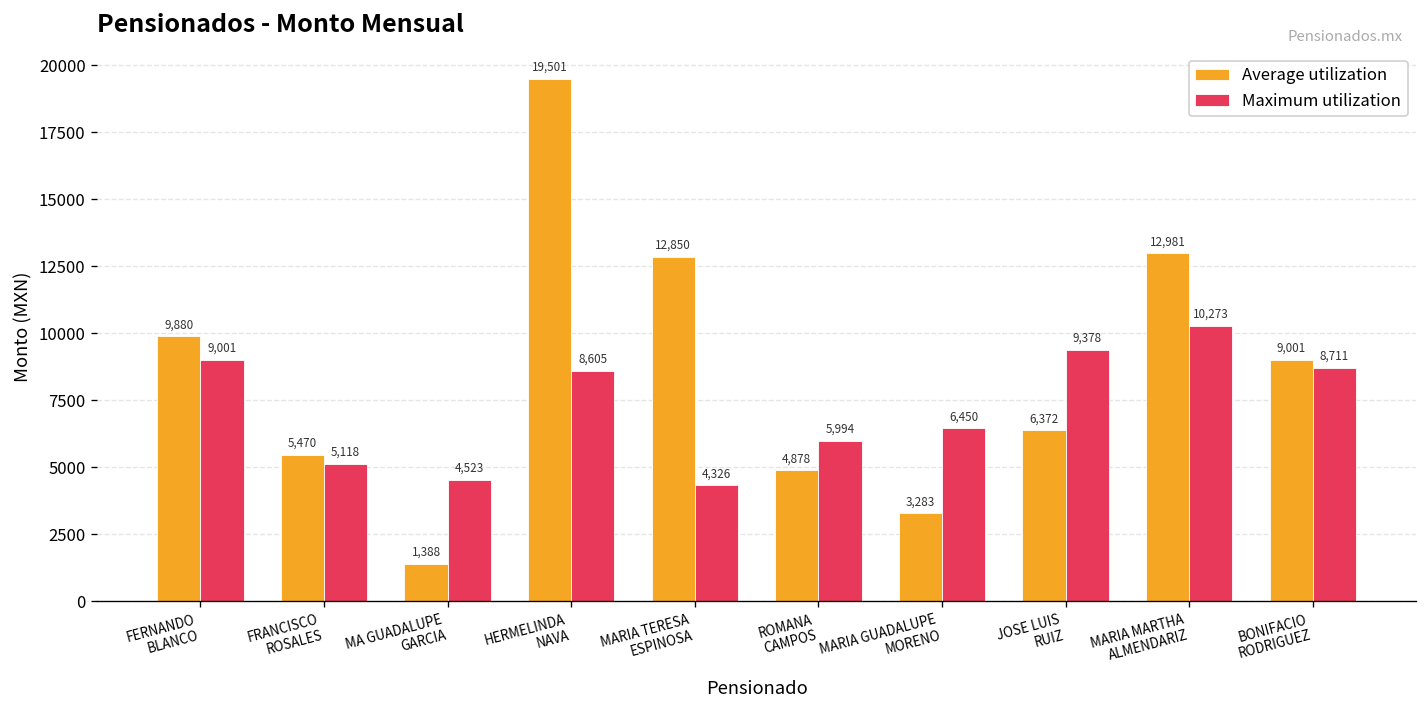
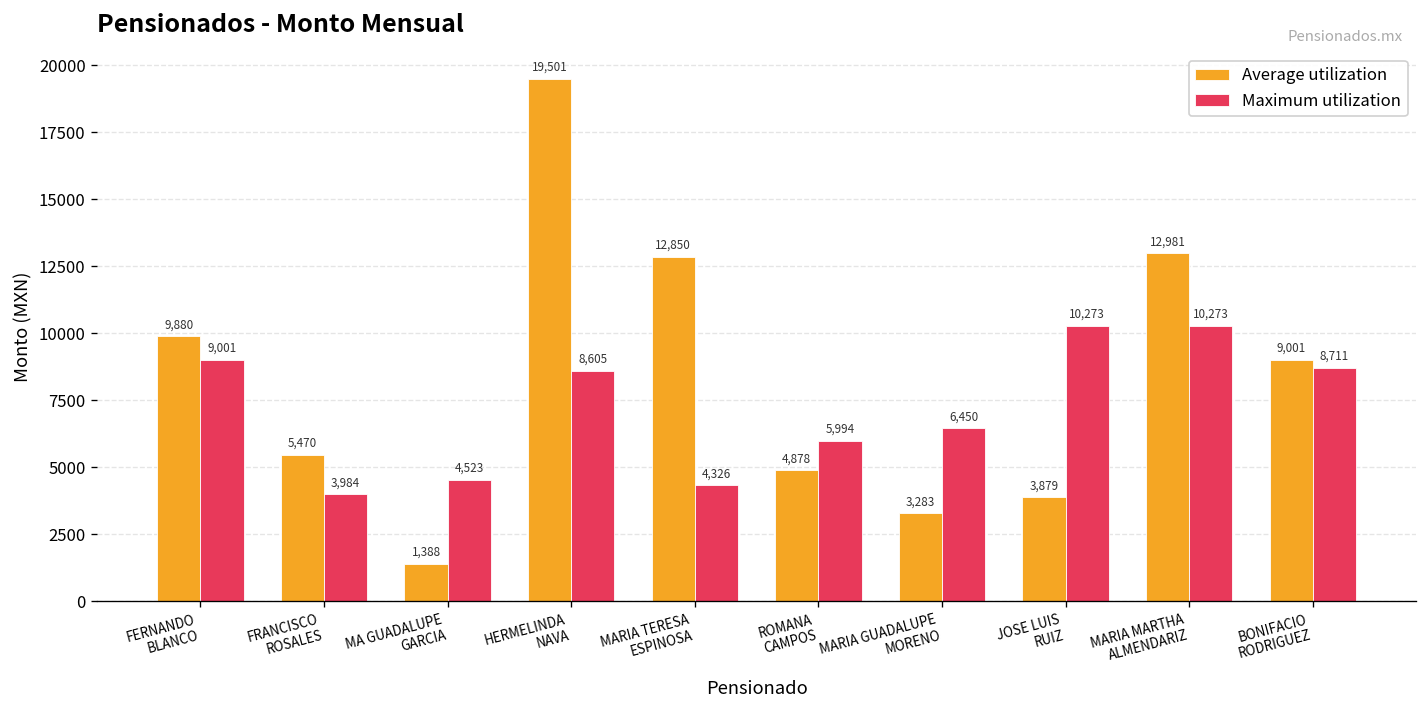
Maximum utilization, FRANCISCO ROSALES: 5,118 -> 3,984
Average utilization, JOSE LUIS RUIZ: 6,372 -> 3,879
Maximum utilization, JOSE LUIS RUIZ: 9,378 -> 10,273
